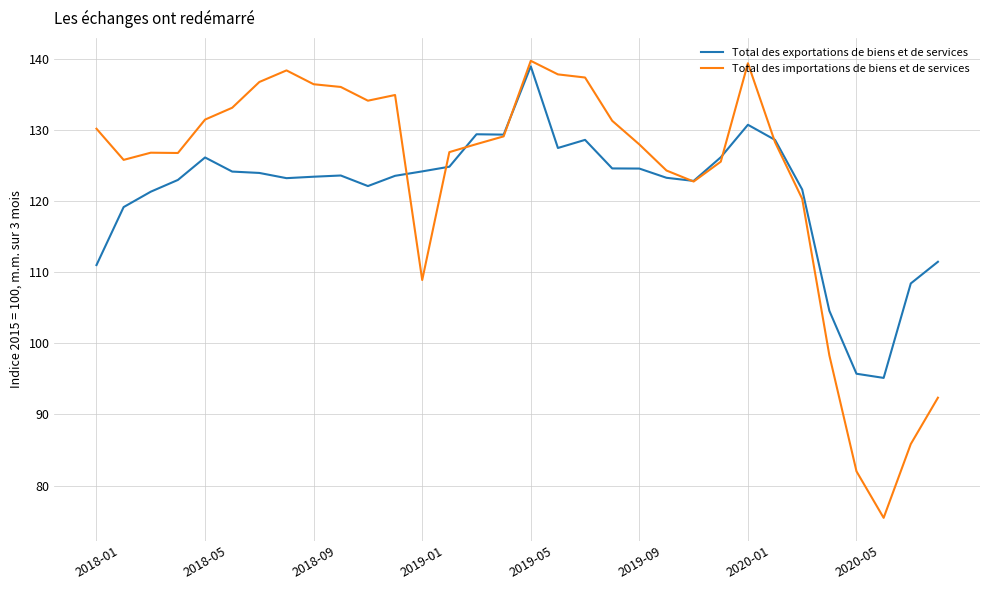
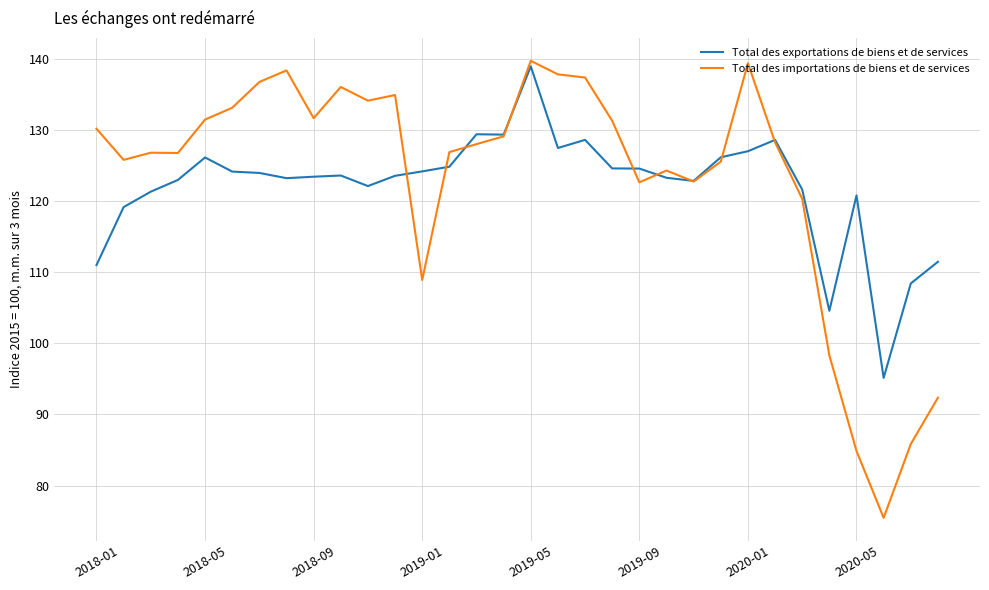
Total des importations de biens et de services, 2018-09: 136 -> 132
Total des importations de biens et de services, 2019-09: 128 -> 123
Total des exportations de biens et de services, 2020-01: 131 -> 127
Total des exportations de biens et de services, 2020-05: 96 -> 121
Total des importations de biens et de services, 2020-05: 82 -> 85
